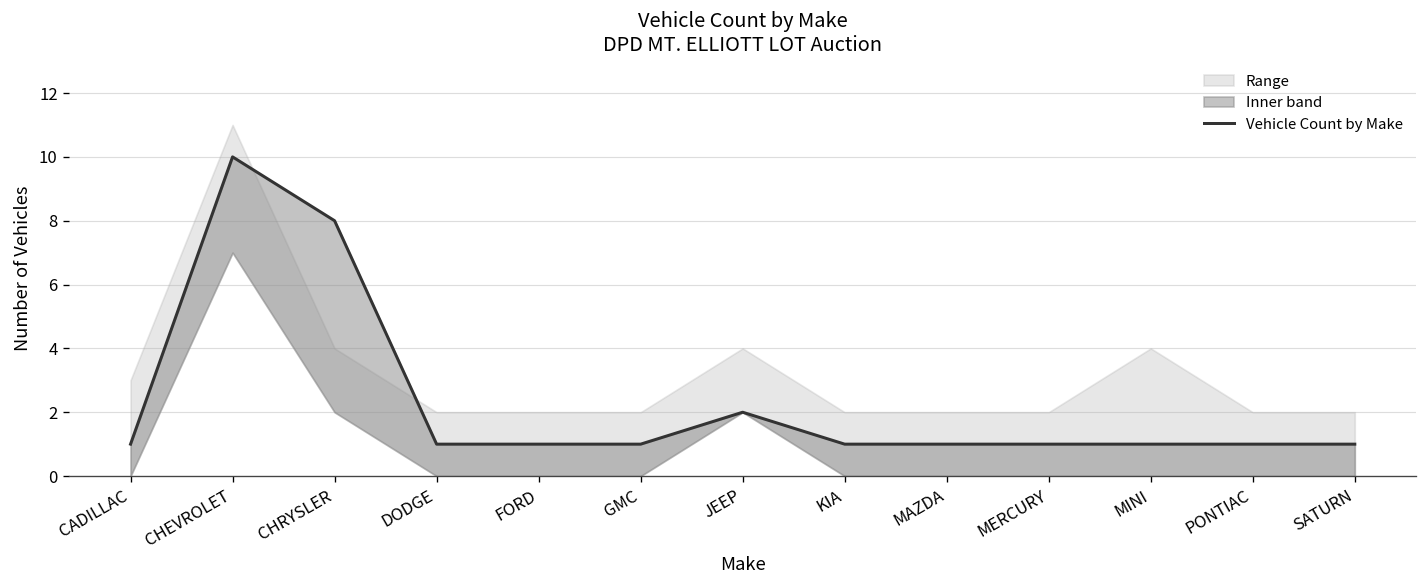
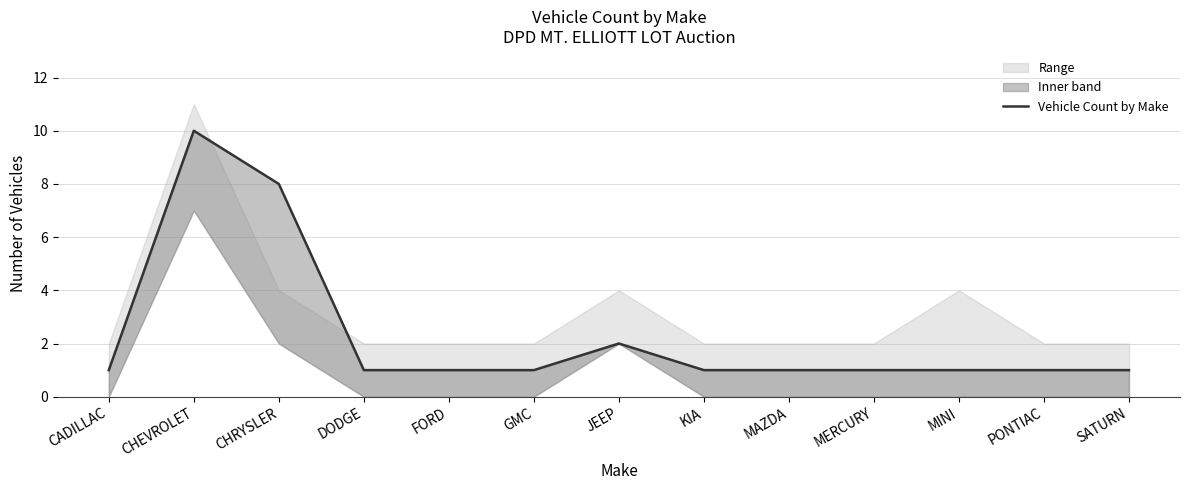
Range, CADILLAC: 3 -> 2
